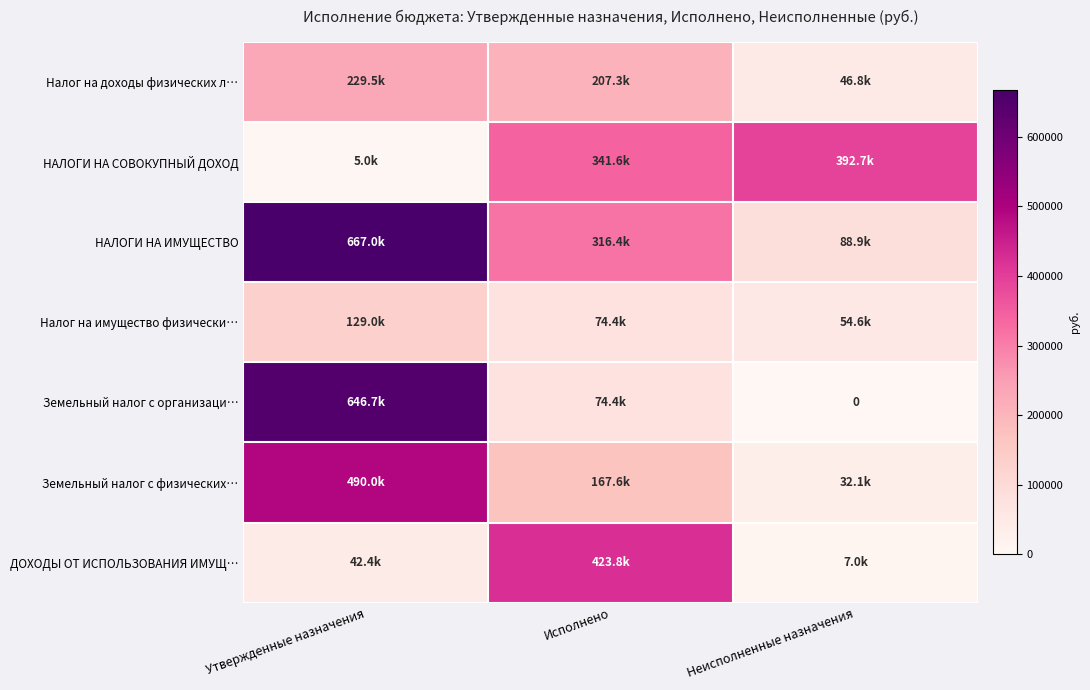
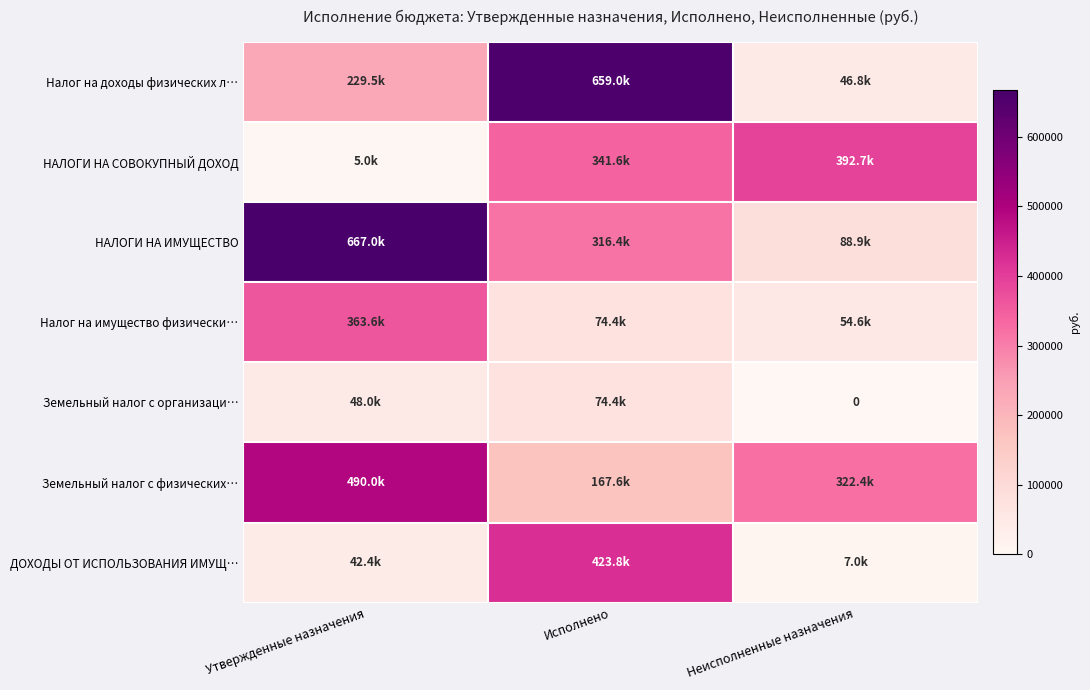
Налог на доходы физических л…, Исполнено: 207.3k -> 659.0k
Налог на имущество физически…, Утвержденные назначения: 129.0k -> 363.6k
Земельный налог с организаци…, Утвержденные назначения: 646.7k -> 48.0k
Земельный налог с физических…, Неисполненные назначения: 32.1k -> 322.4k
